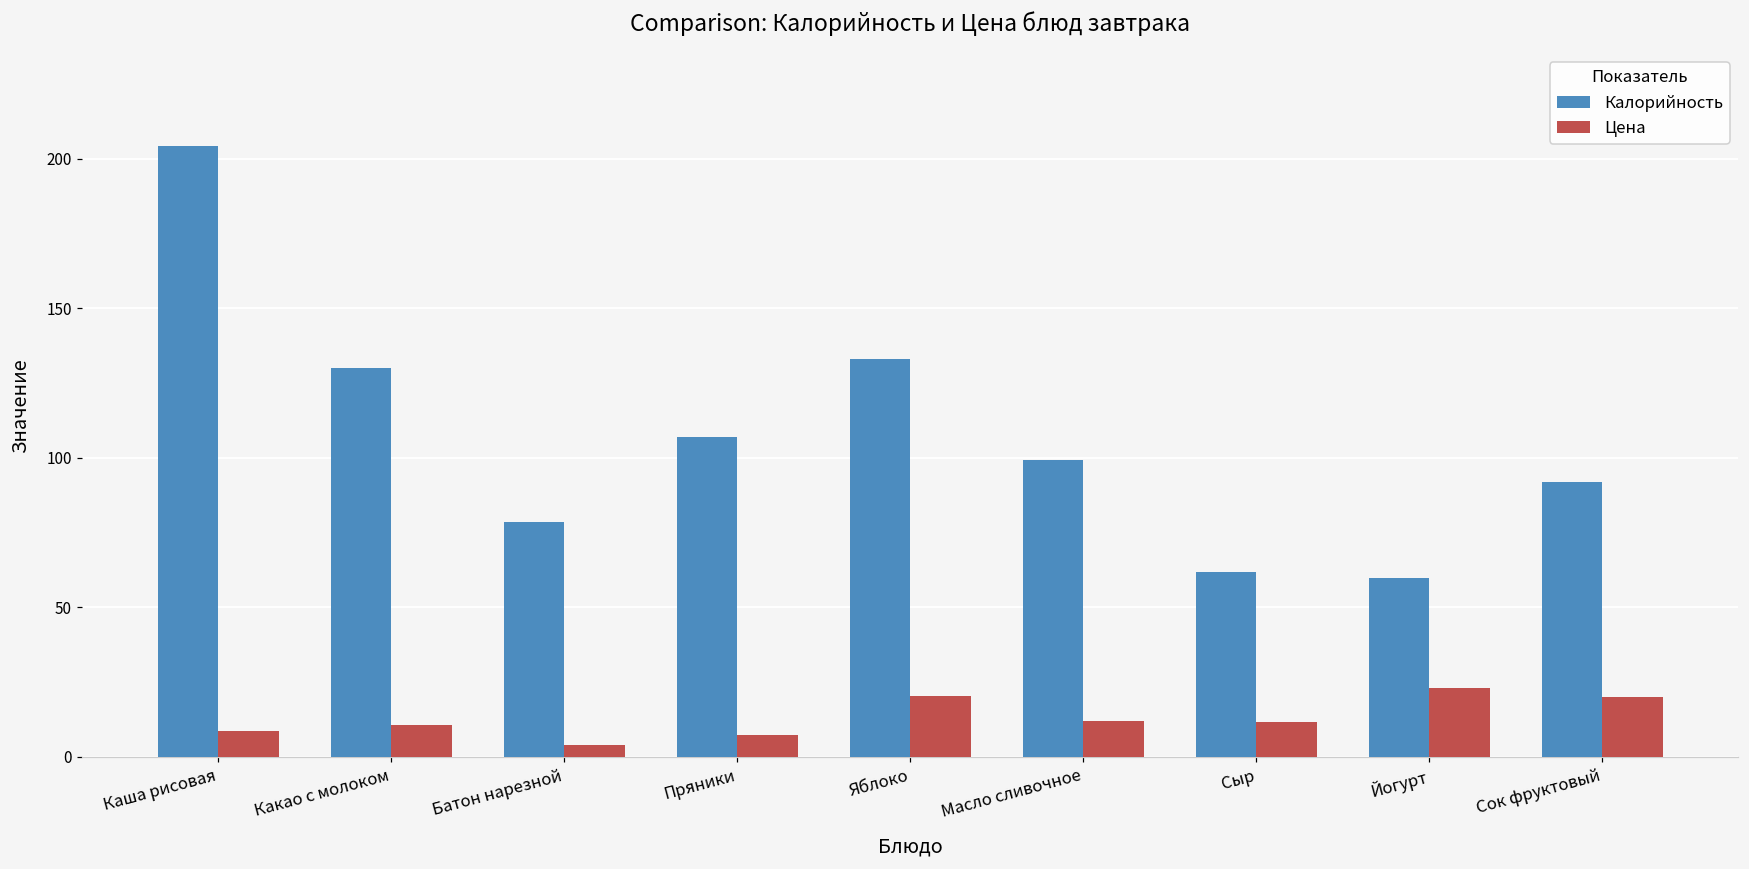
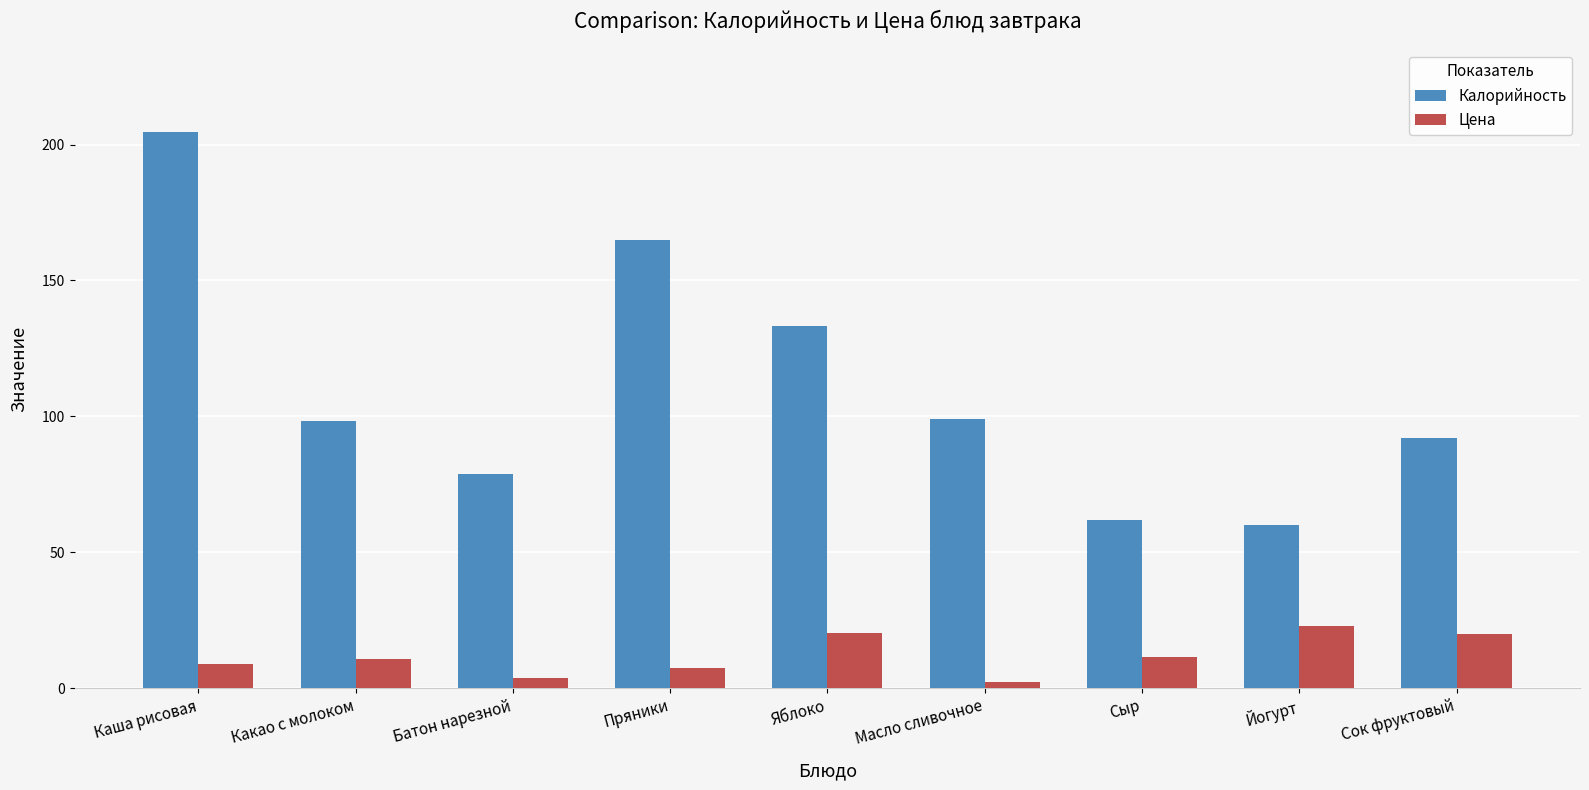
Калорийность, Какао с молоком: 130 -> 98
Калорийность, Пряники: 107 -> 165
Цена, Масло сливочное: 12 -> 2
